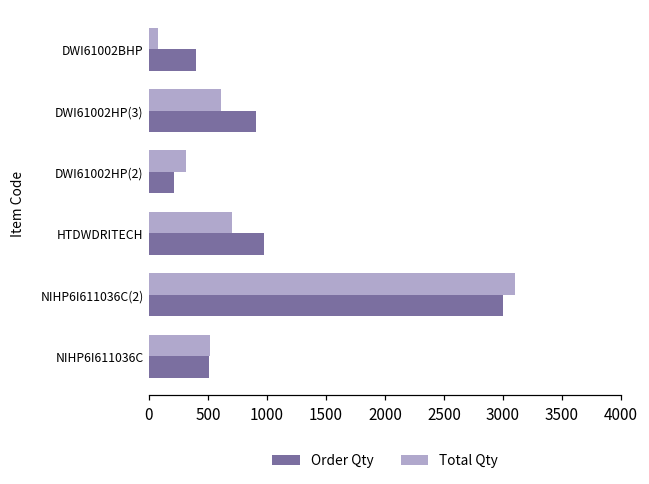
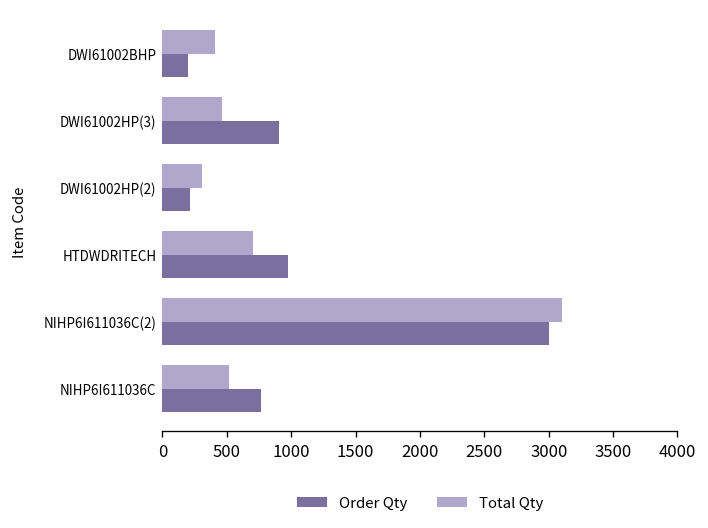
Total Qty, DWI61002BHP: 80 -> 410
Order Qty, DWI61002BHP: 400 -> 200
Total Qty, DWI61002HP(3): 610 -> 460
Order Qty, NIHP6I611036C: 510 -> 770
